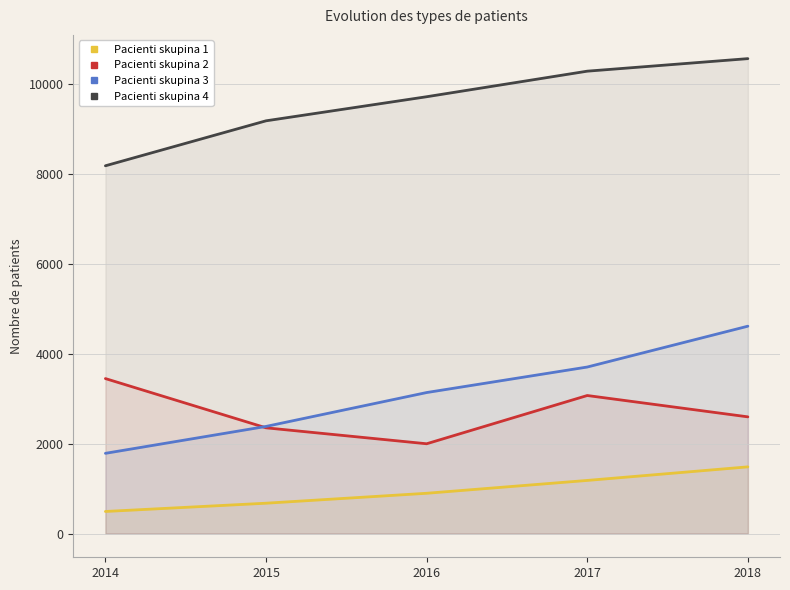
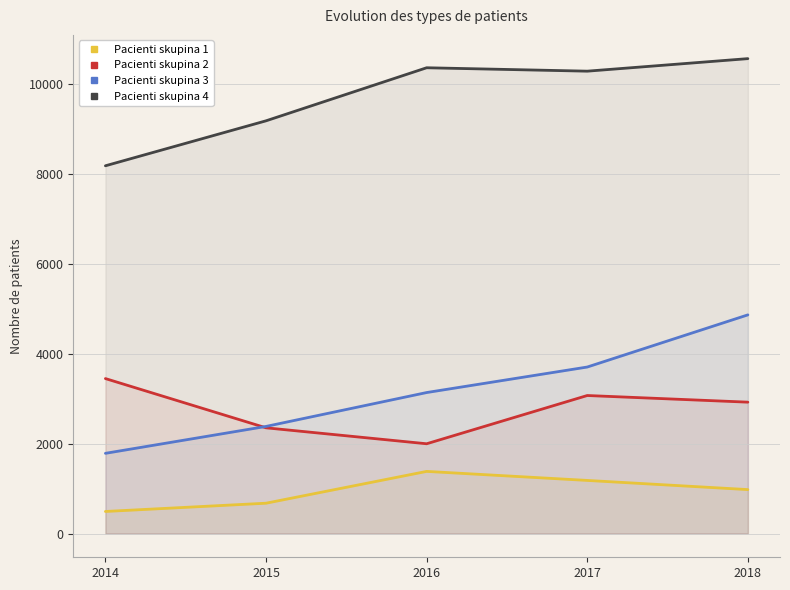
Pacienti skupina 1, 2016: 900 -> 1400
Pacienti skupina 4, 2016: 9700 -> 10400
Pacienti skupina 1, 2018: 1500 -> 1000
Pacienti skupina 2, 2018: 2600 -> 2900
Pacienti skupina 3, 2018: 4600 -> 4900
